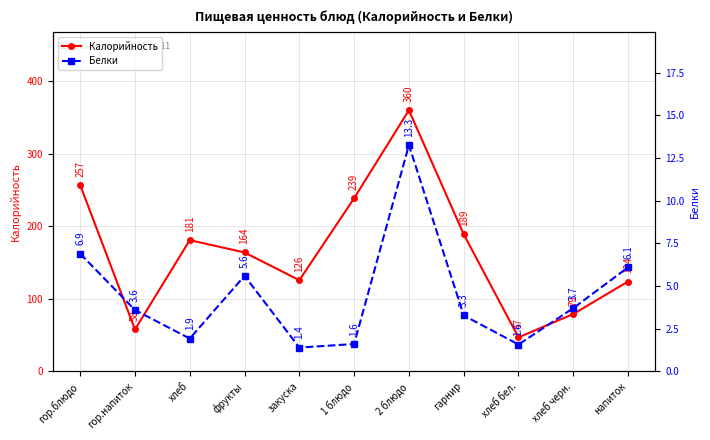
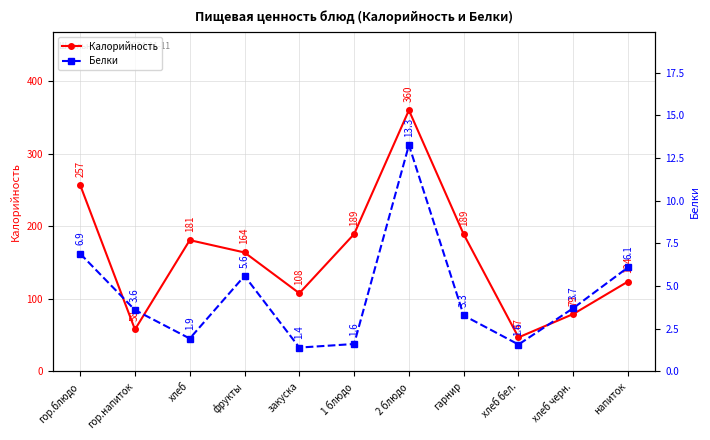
Калорийность, закуска: 126 -> 108
Калорийность, 1 блюдо: 239 -> 189
